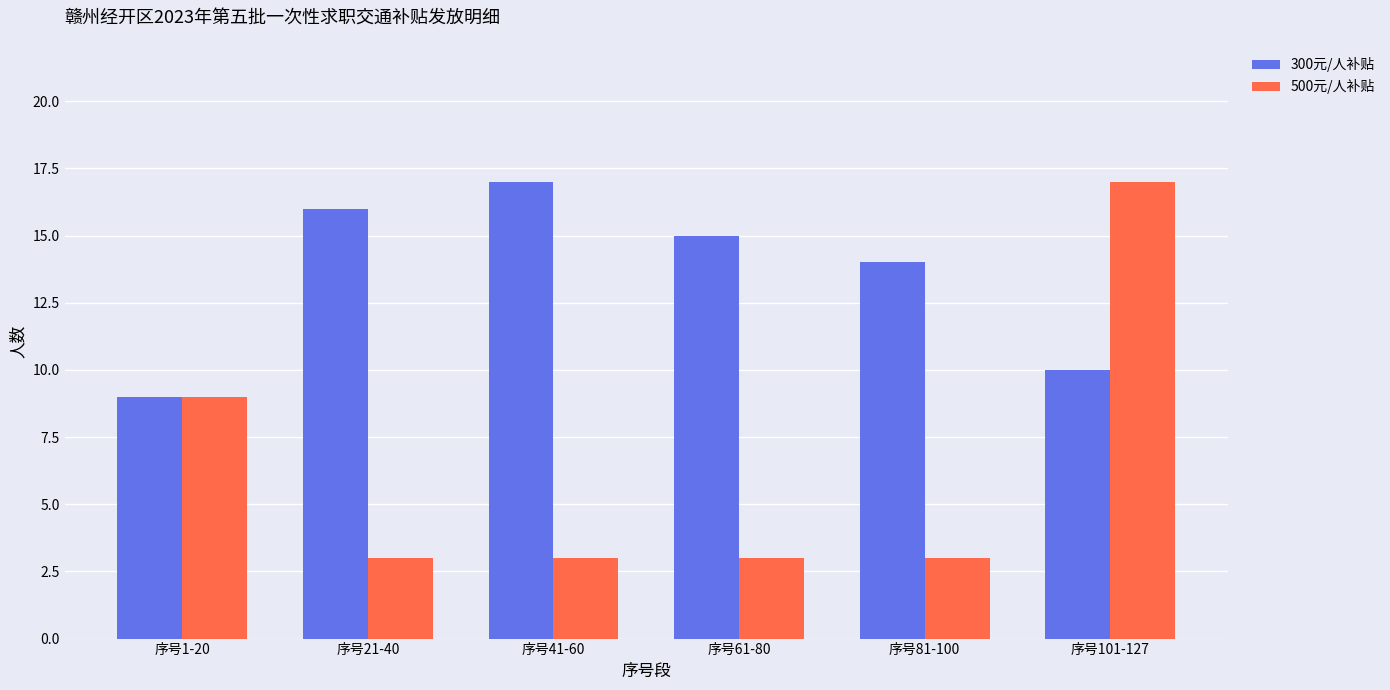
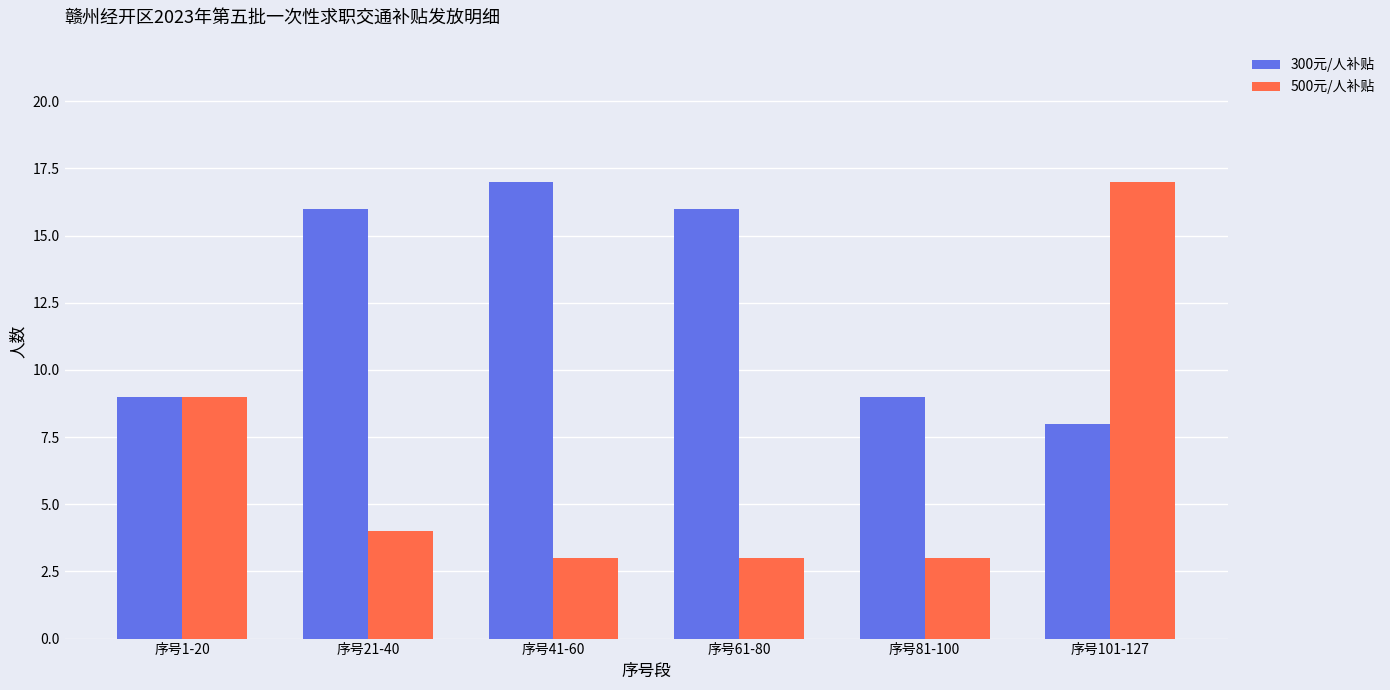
500元/人补贴, 序号21-40: 3 -> 4
300元/人补贴, 序号61-80: 15 -> 16
300元/人补贴, 序号81-100: 14 -> 9
300元/人补贴, 序号101-127: 10 -> 8
